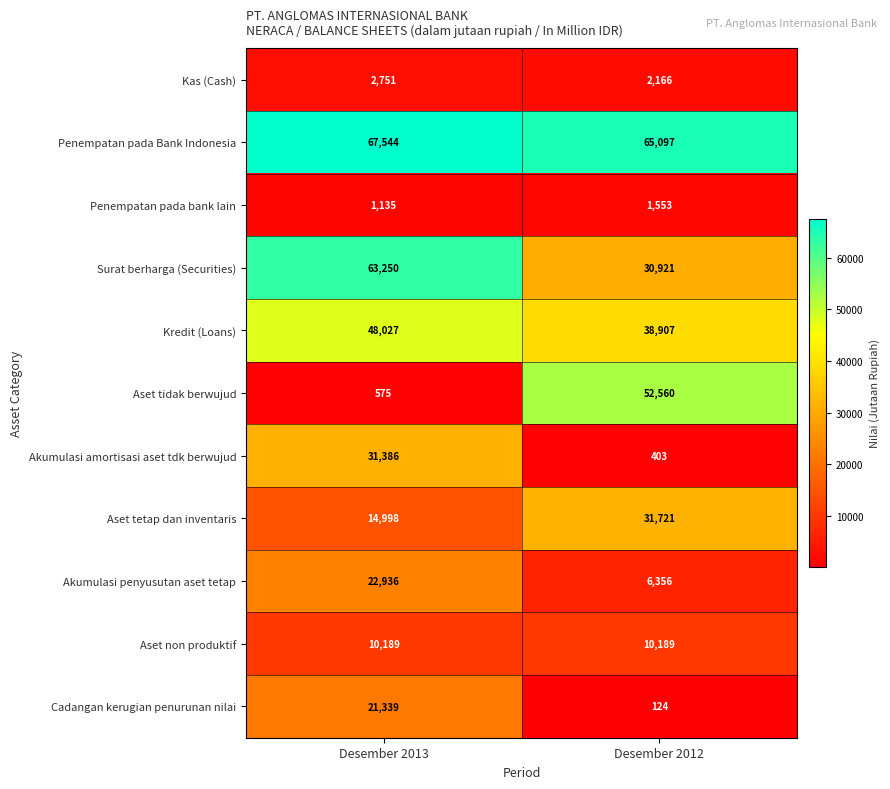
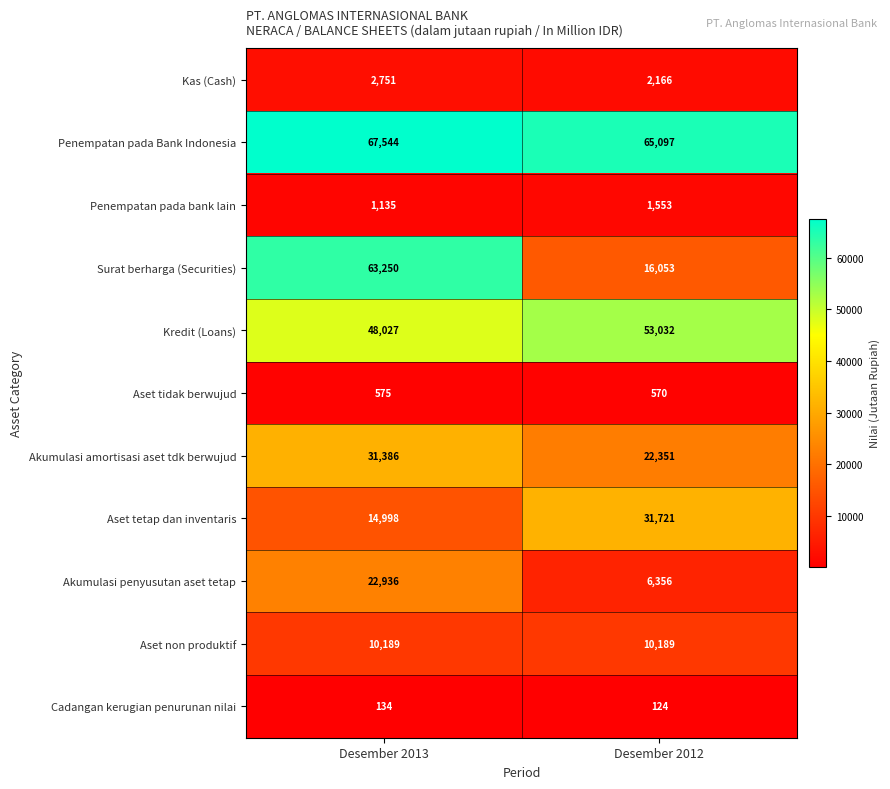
Surat berharga (Securities), Desember 2012: 30,921 -> 16,053
Kredit (Loans), Desember 2012: 38,907 -> 53,032
Aset tidak berwujud, Desember 2012: 52,560 -> 570
Akumulasi amortisasi aset tdk berwujud, Desember 2012: 403 -> 22,351
Cadangan kerugian penurunan nilai, Desember 2013: 21,339 -> 134
